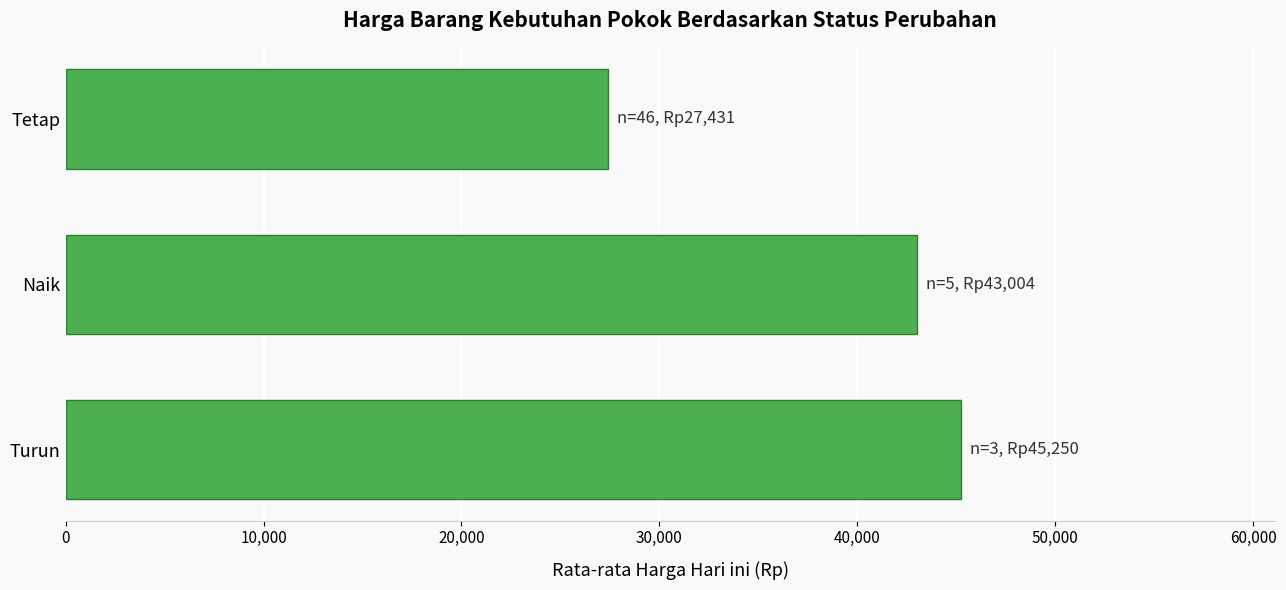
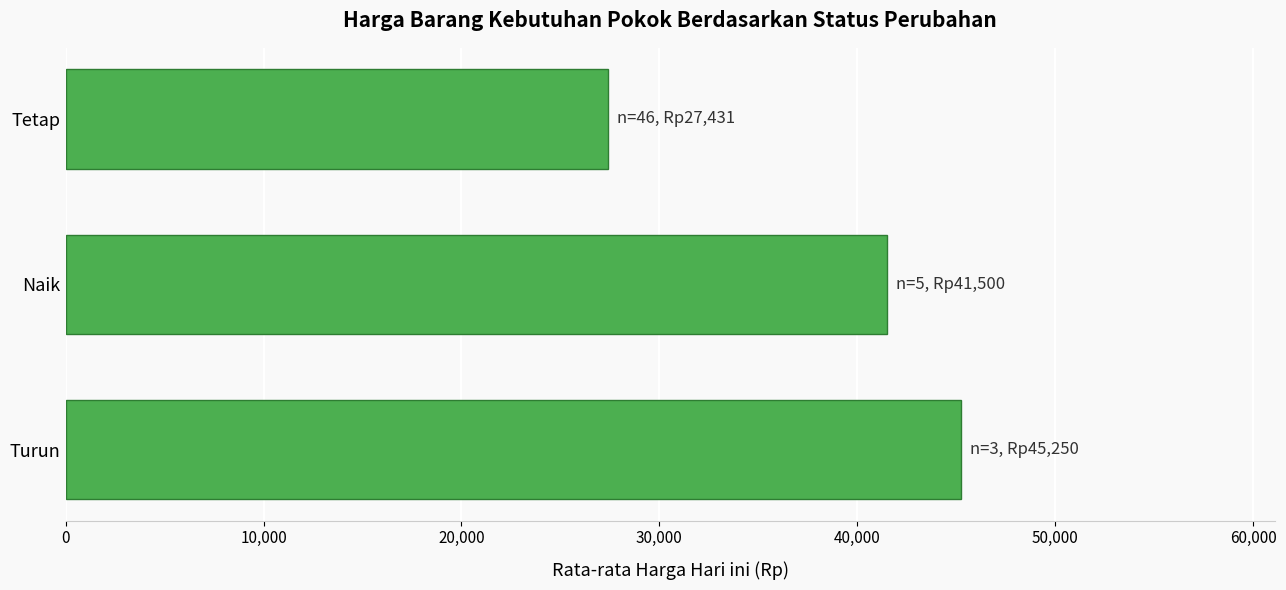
Naik: 43,004 -> 41,500
